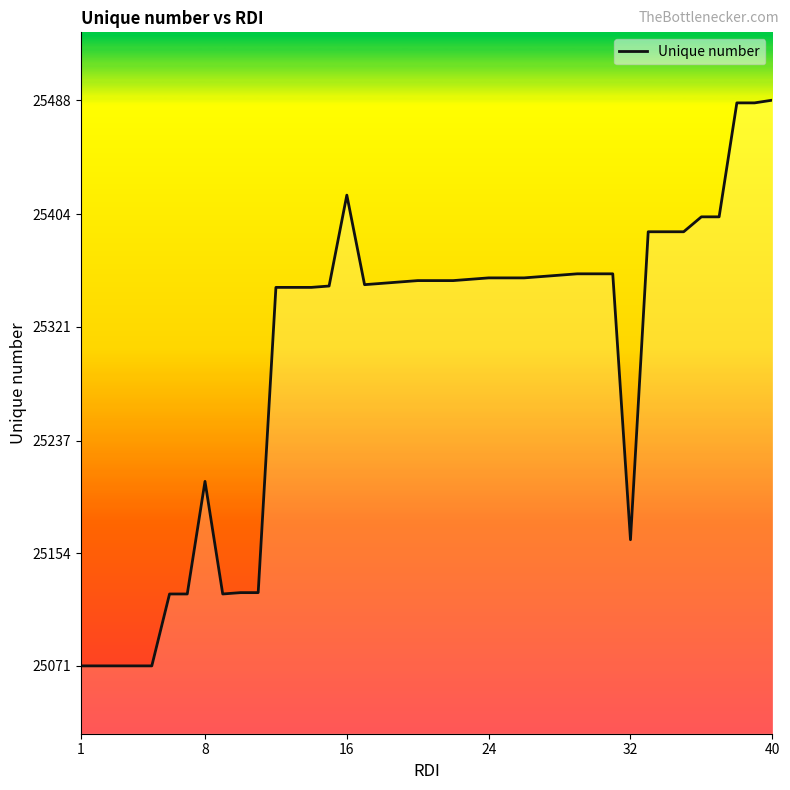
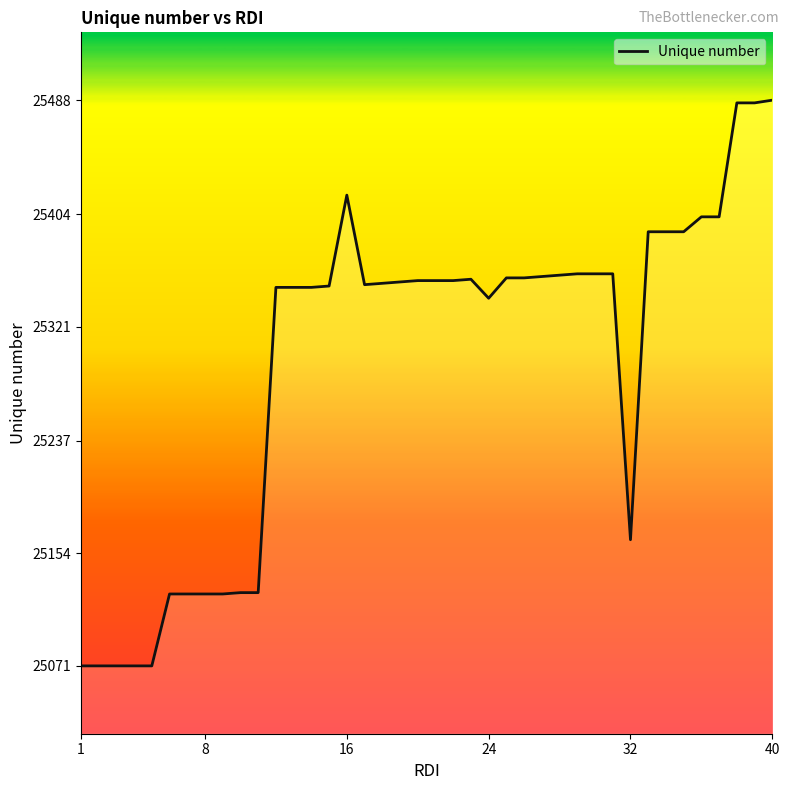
8: 25207 -> 25124
24: 25357 -> 25342
